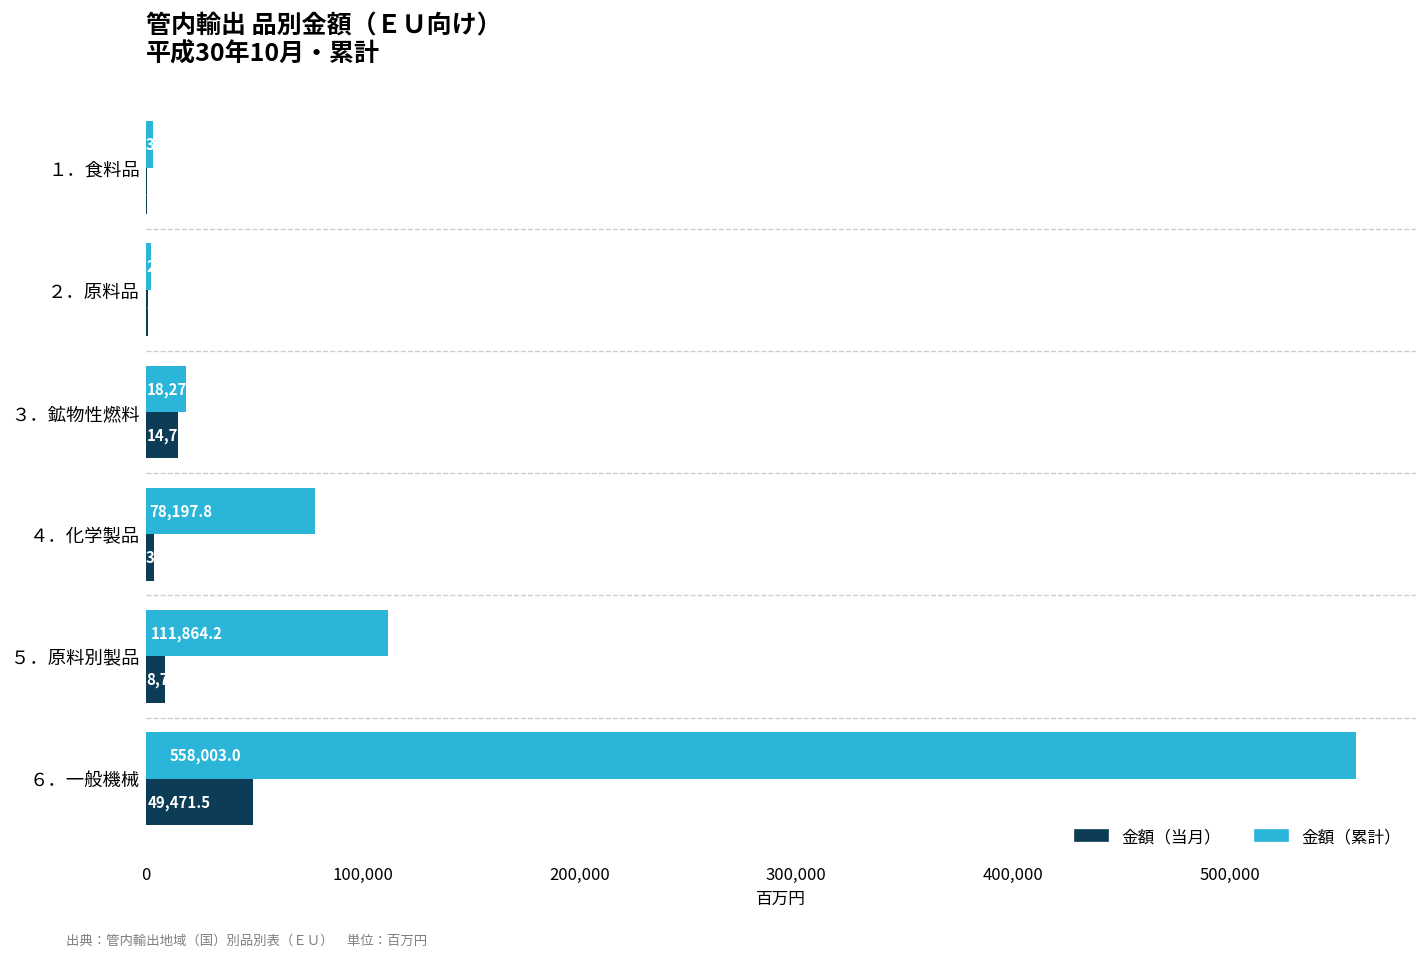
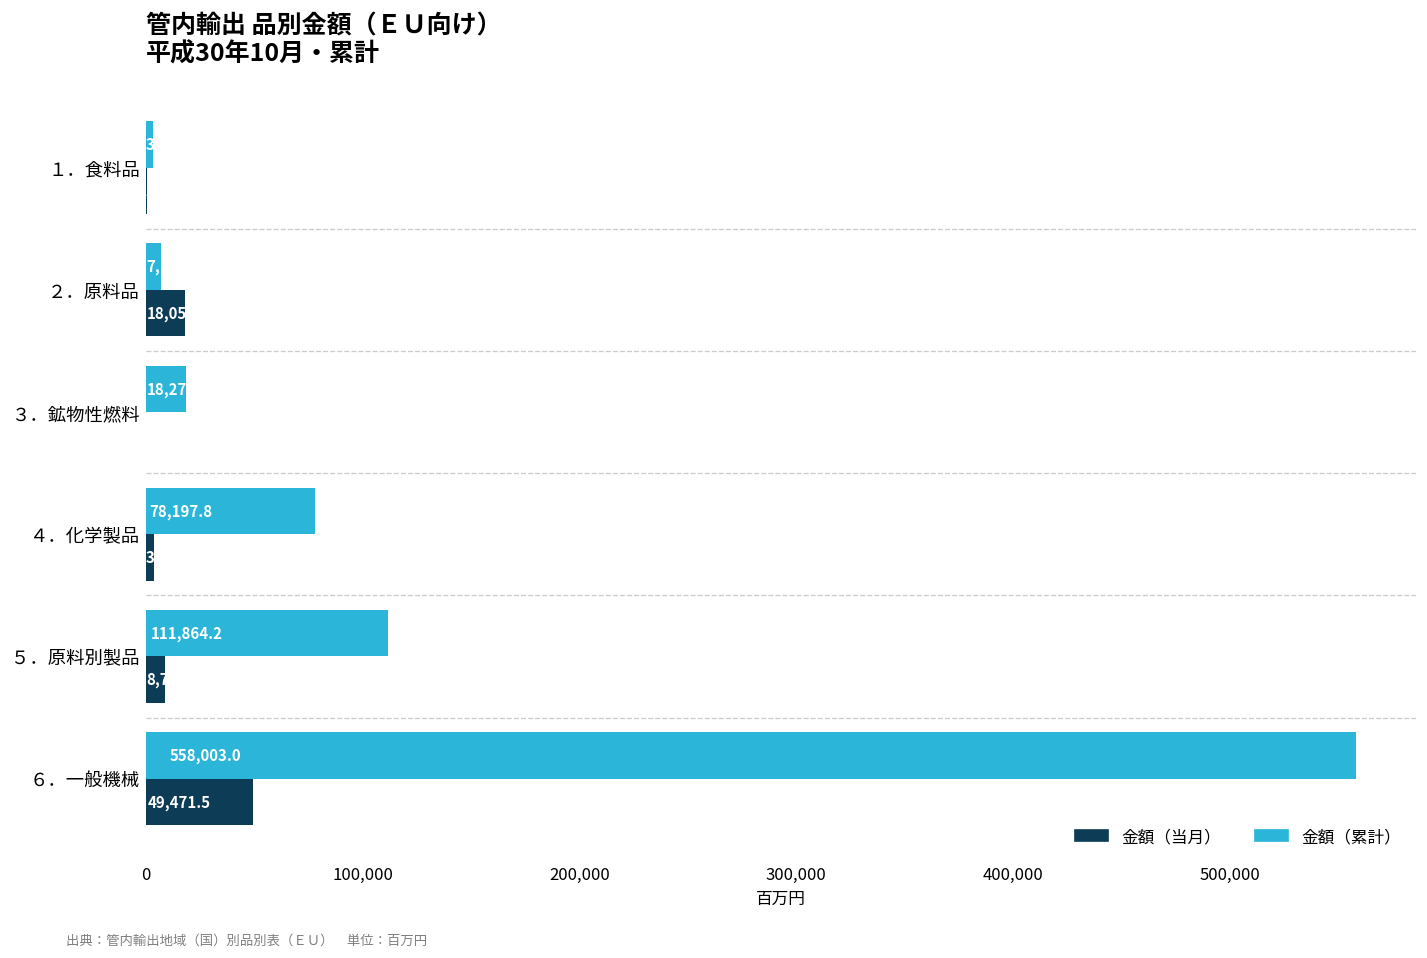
金額（累計）, ２．原料品: 3,000 -> 7,000
金額（当月）, ２．原料品: 1,000 -> 18,000
金額（当月）, ３．鉱物性燃料: 15,000 -> 0
